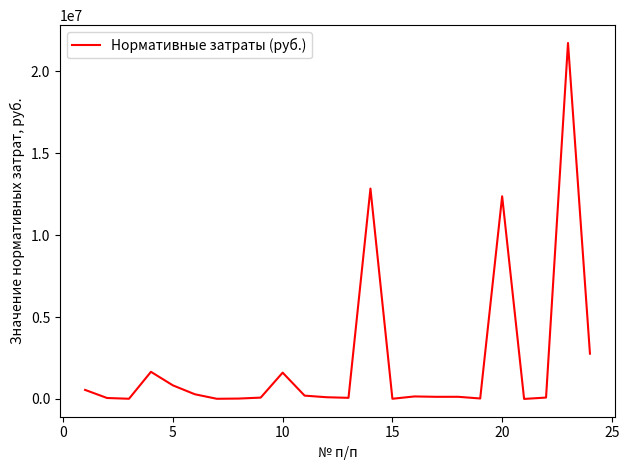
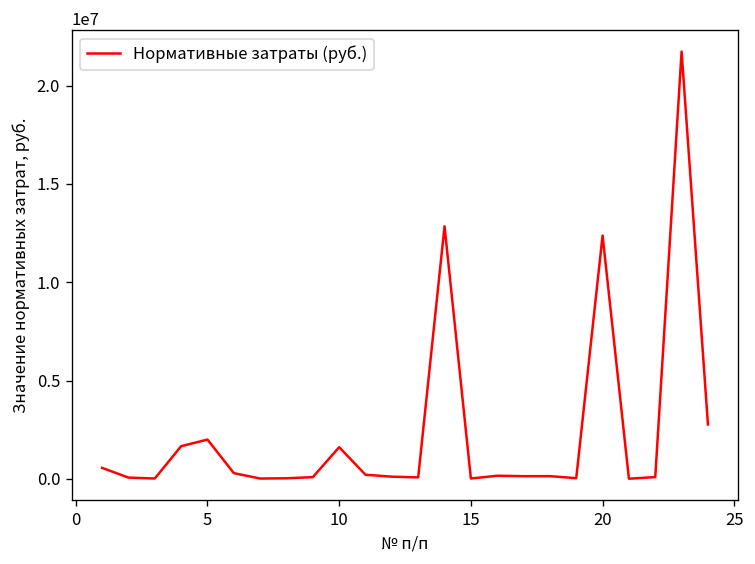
5: 800000 -> 2000000
